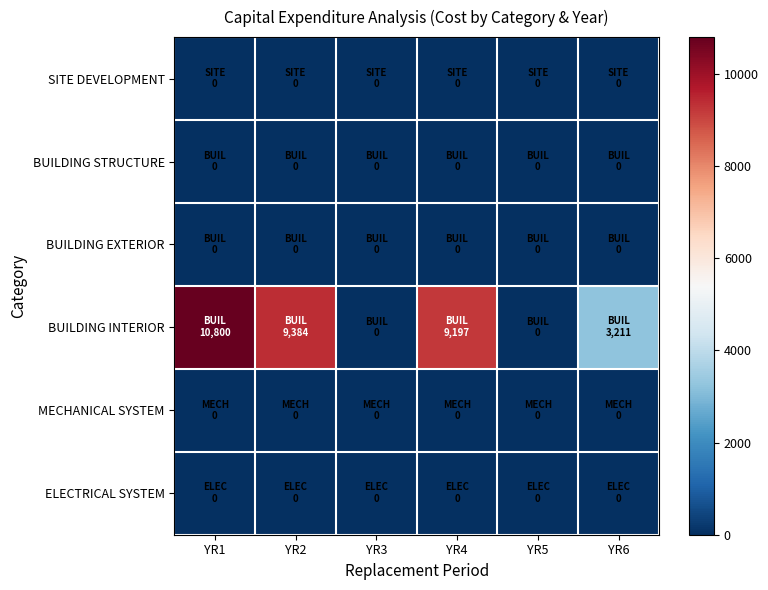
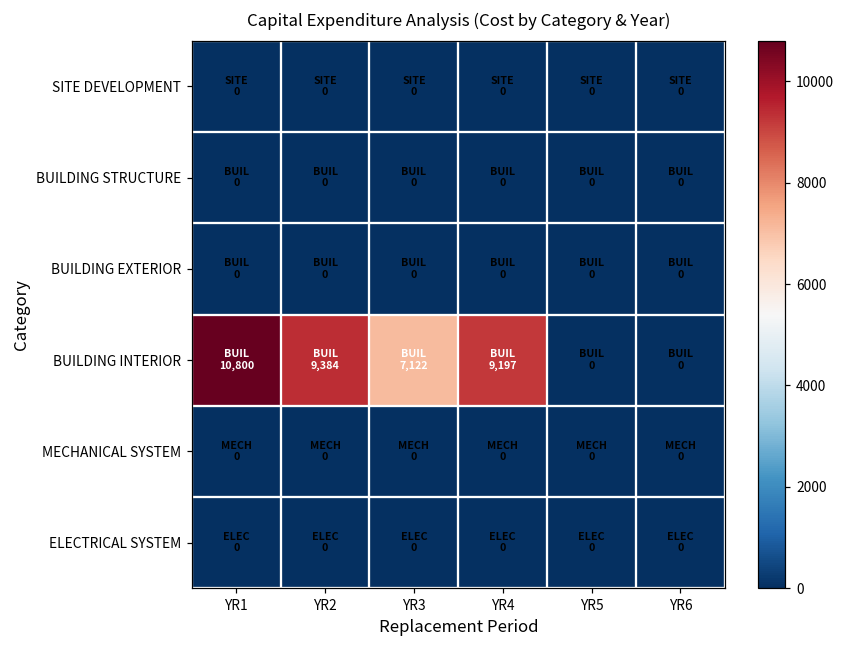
BUILDING INTERIOR, YR3: 0 -> 7,122
BUILDING INTERIOR, YR6: 3,211 -> 0
